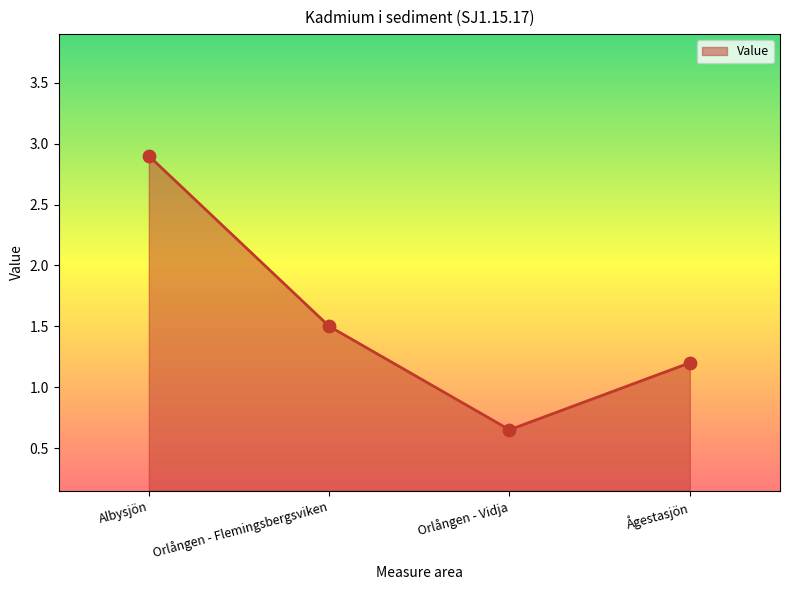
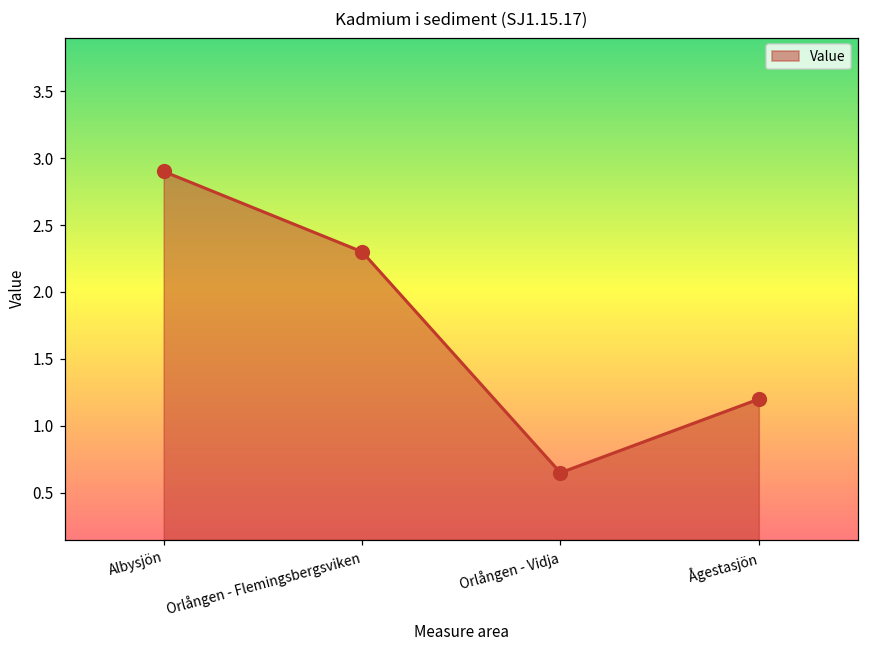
Orlången - Flemingsbergsviken: 1.5 -> 2.3
